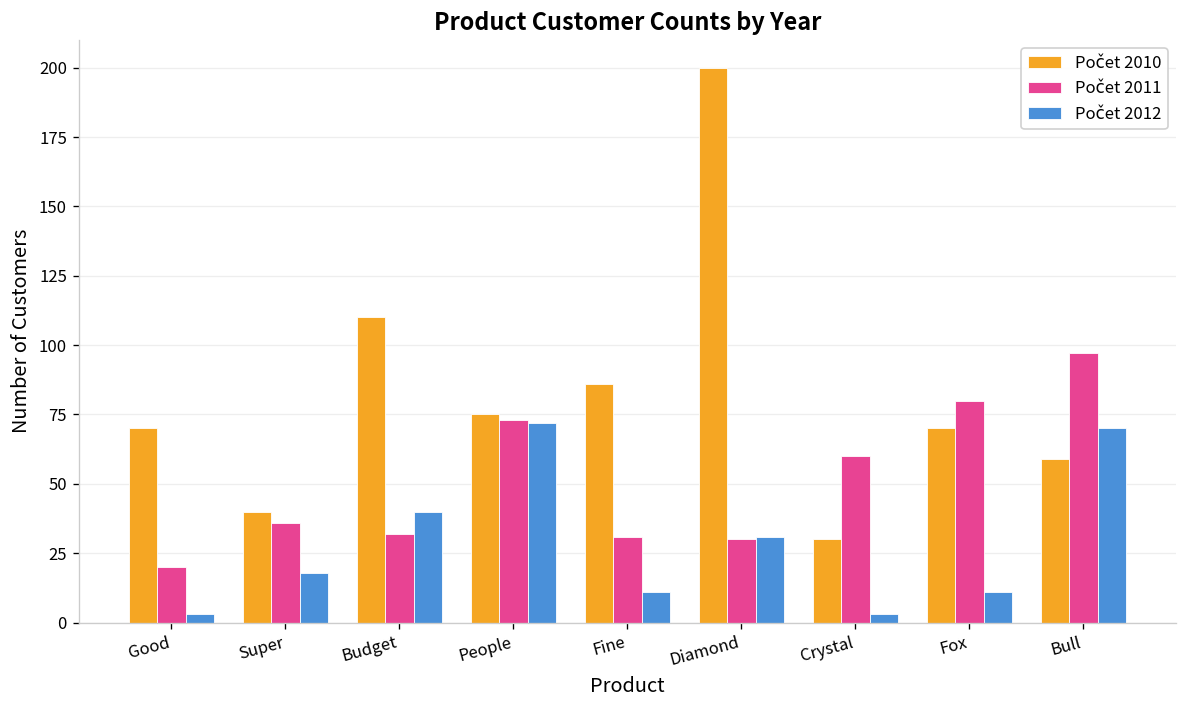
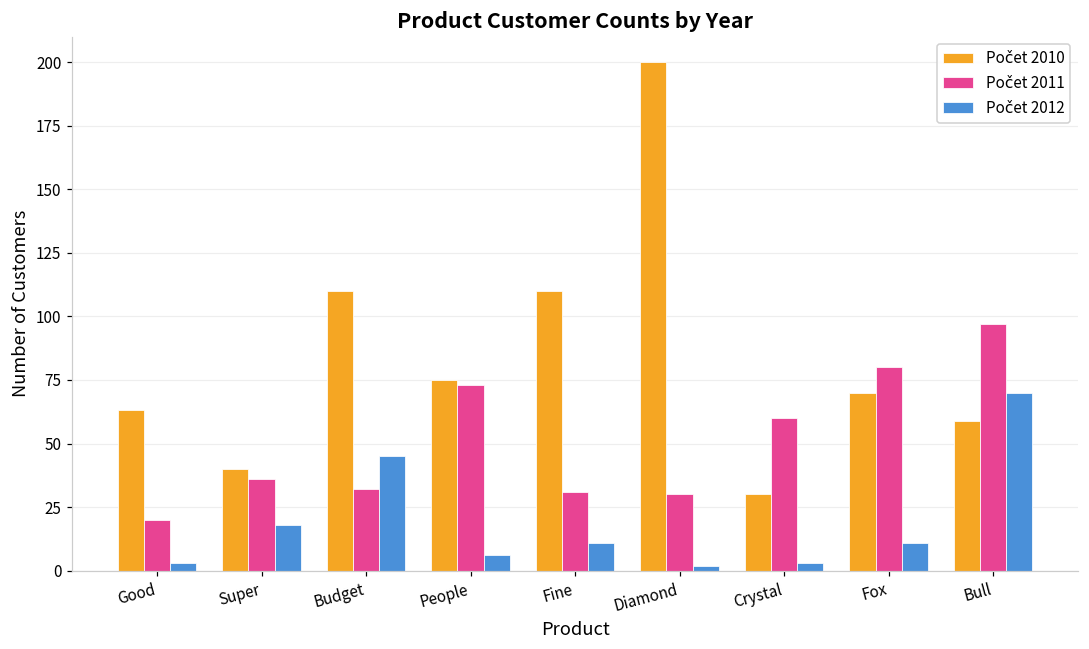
Počet 2010, Good: 70 -> 63
Počet 2012, Budget: 40 -> 45
Počet 2012, People: 72 -> 6
Počet 2010, Fine: 86 -> 110
Počet 2012, Diamond: 31 -> 2
